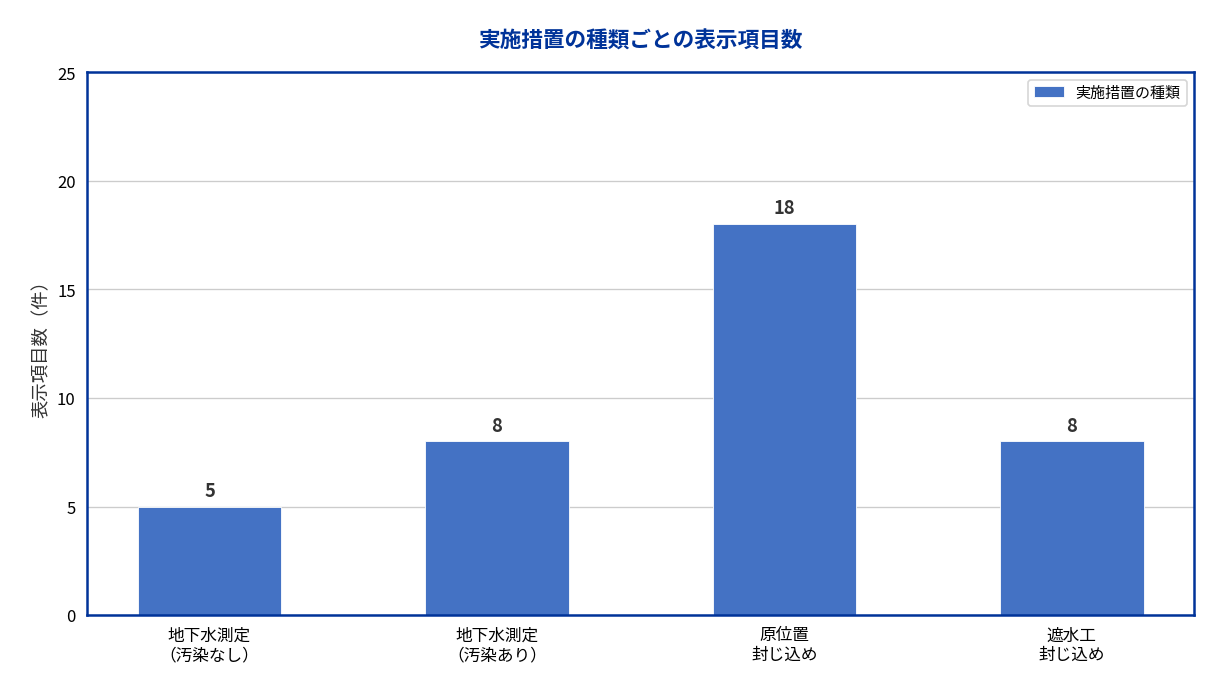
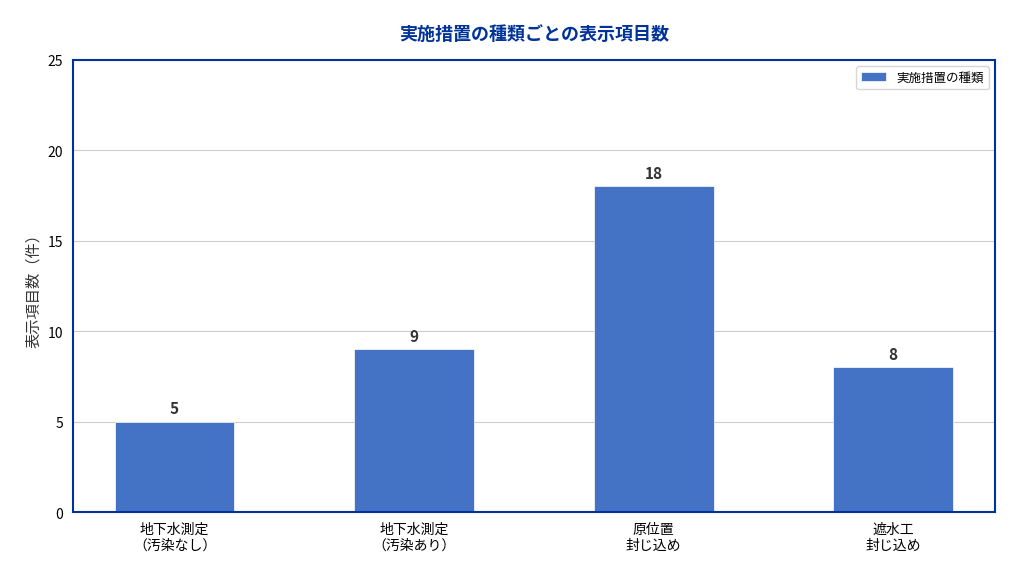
地下水測定 （汚染あり）: 8 -> 9
